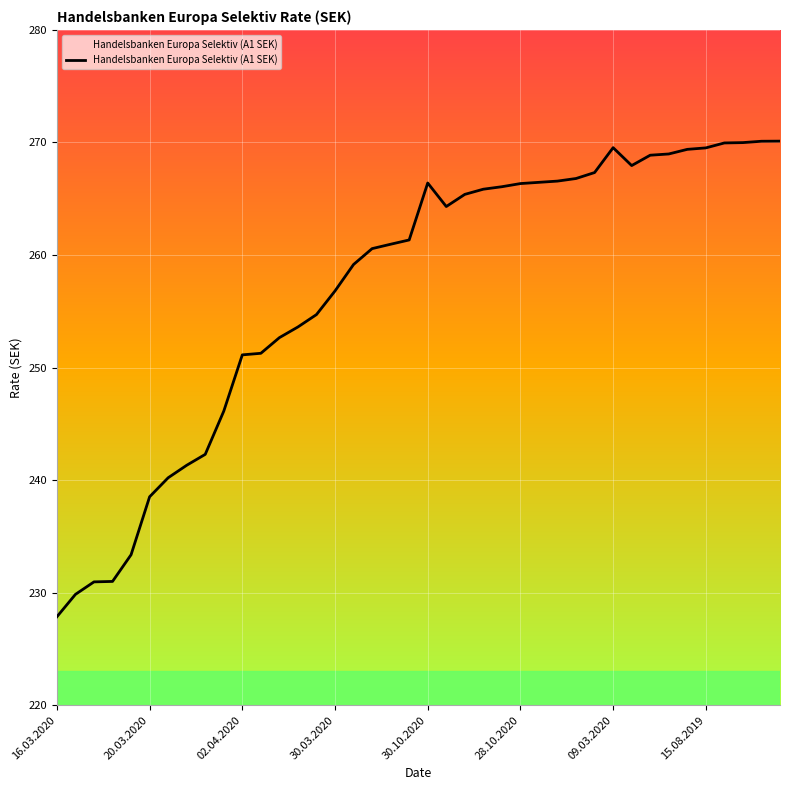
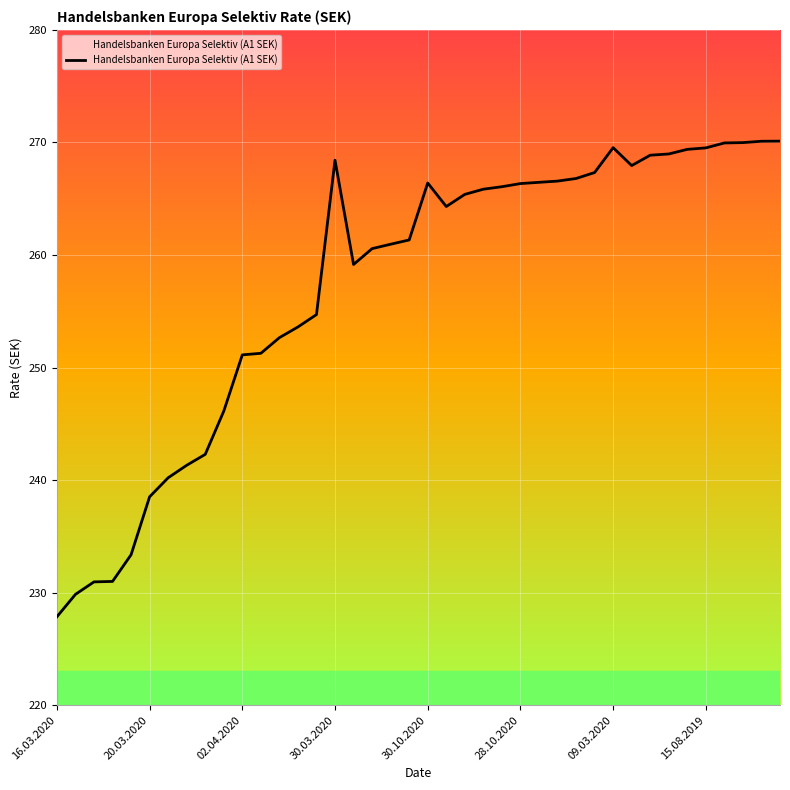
30.03.2020: 256.8 -> 268.4
